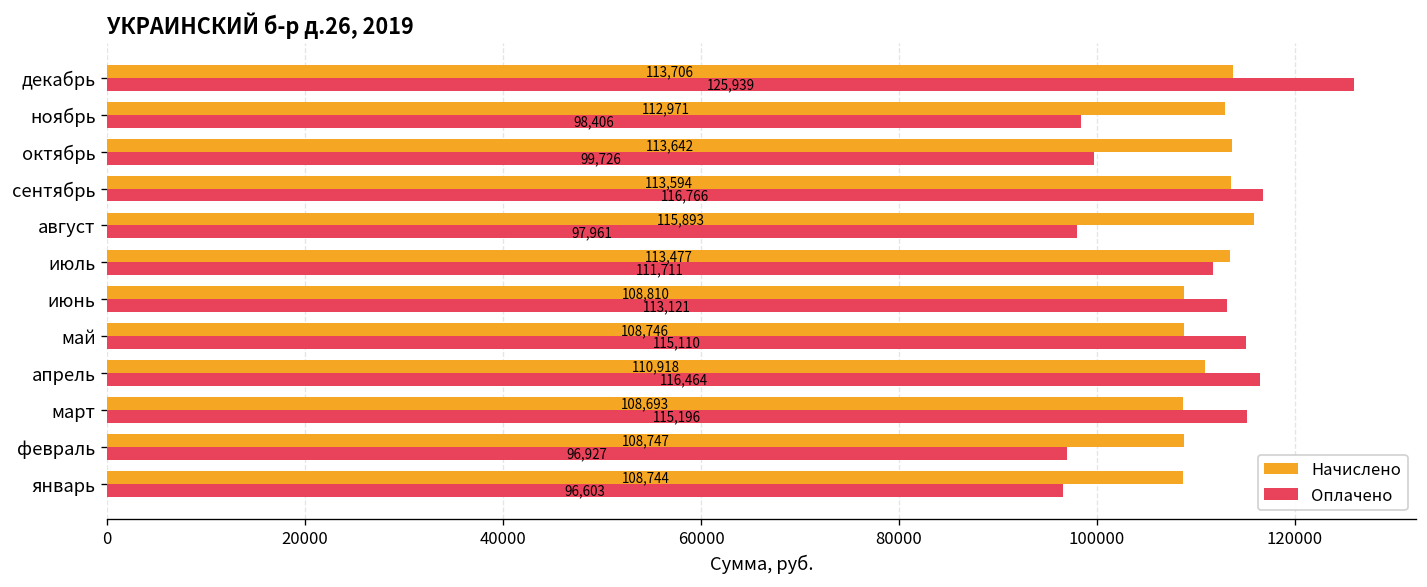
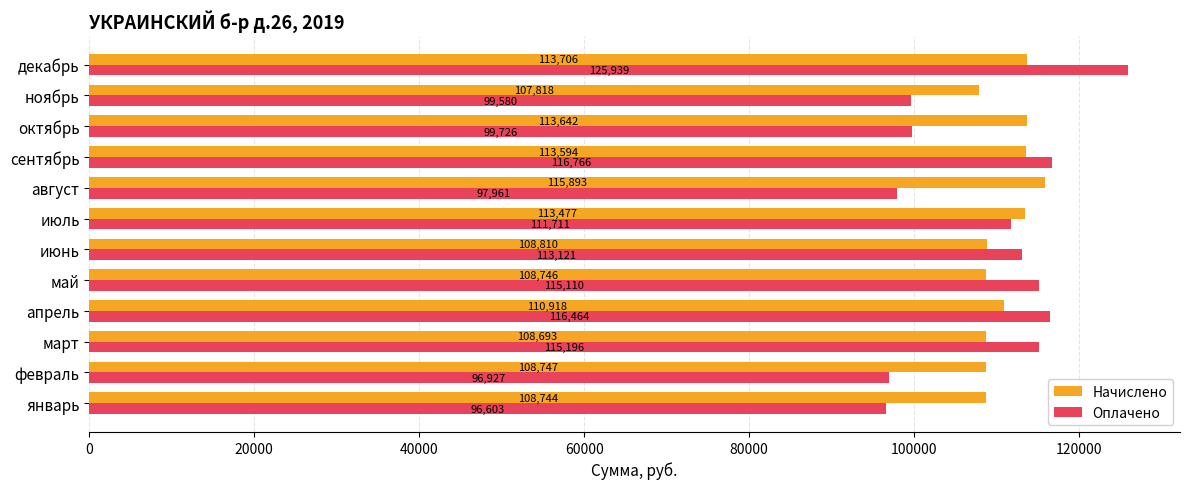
Начислено, ноябрь: 112,971 -> 107,818
Оплачено, ноябрь: 98,406 -> 99,580
